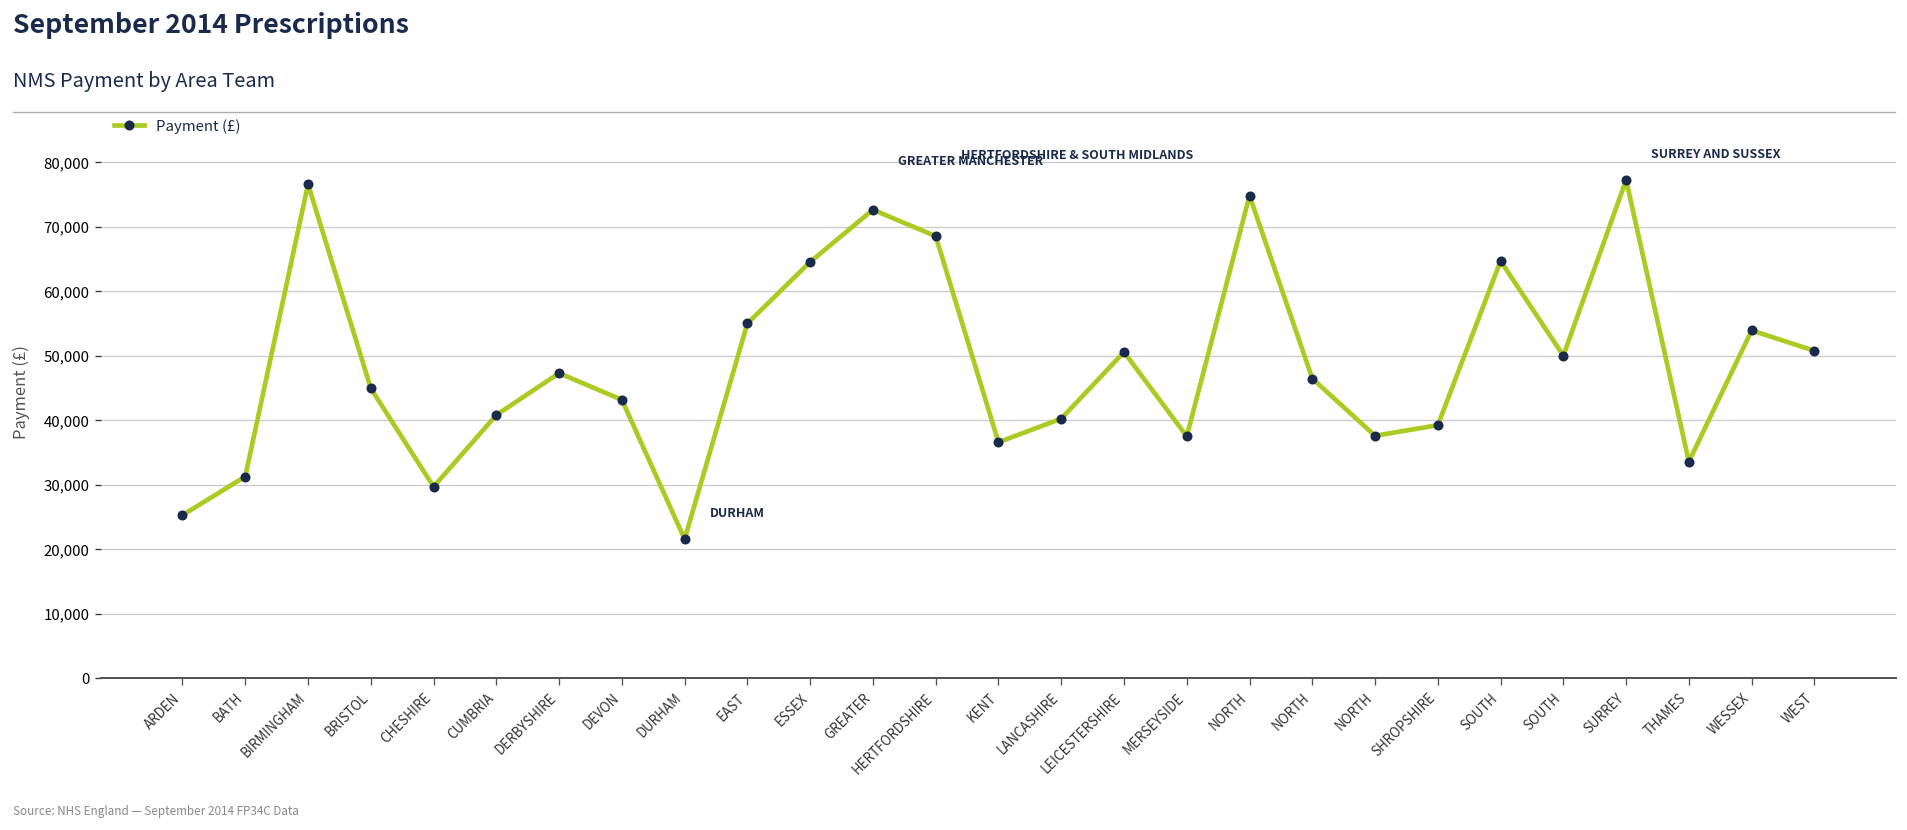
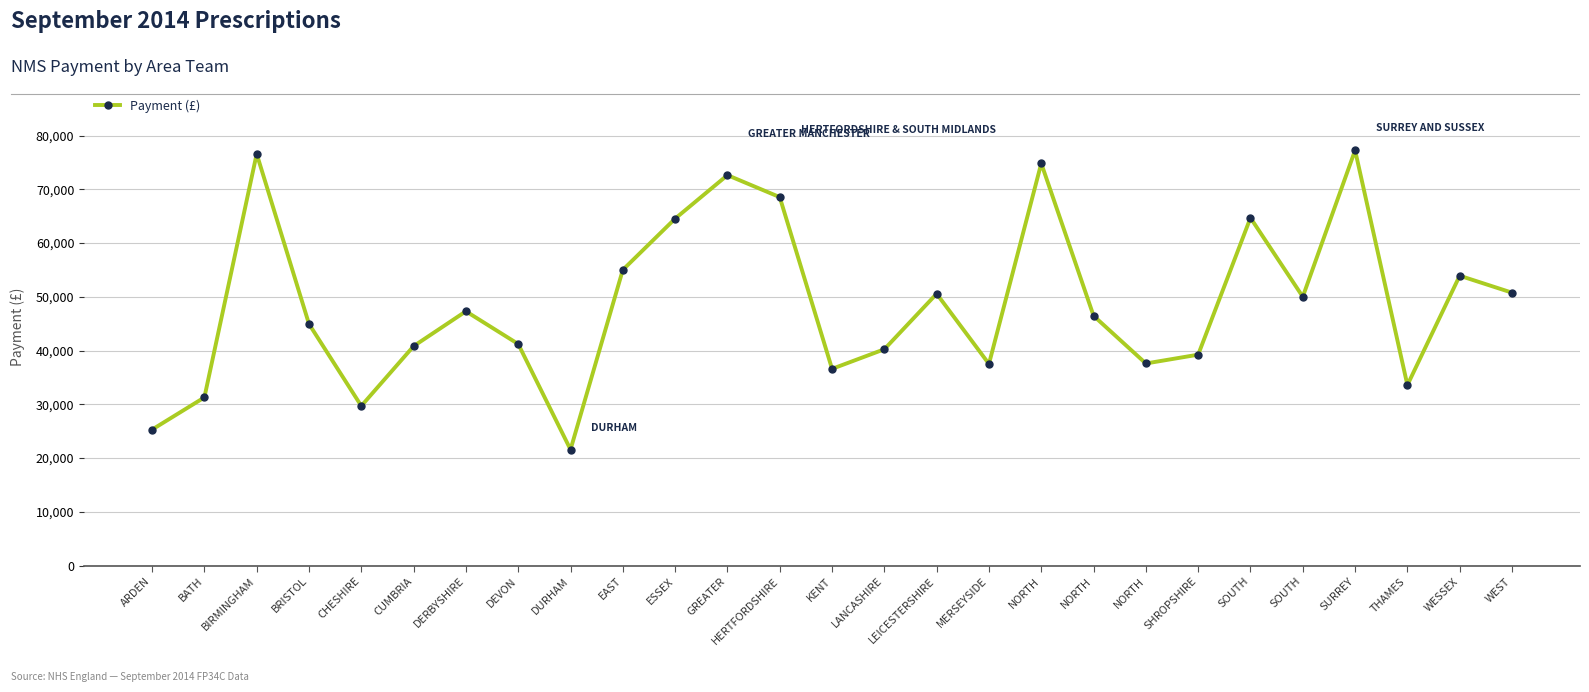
DEVON: 43,000 -> 41,000
